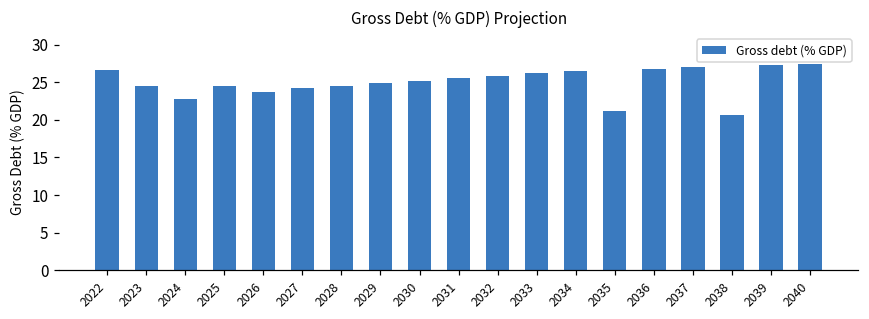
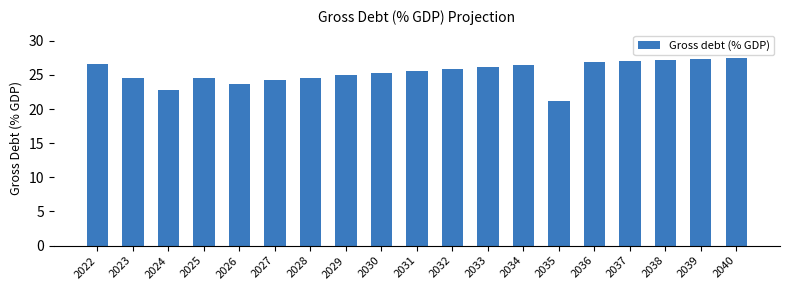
2038: 21 -> 27
